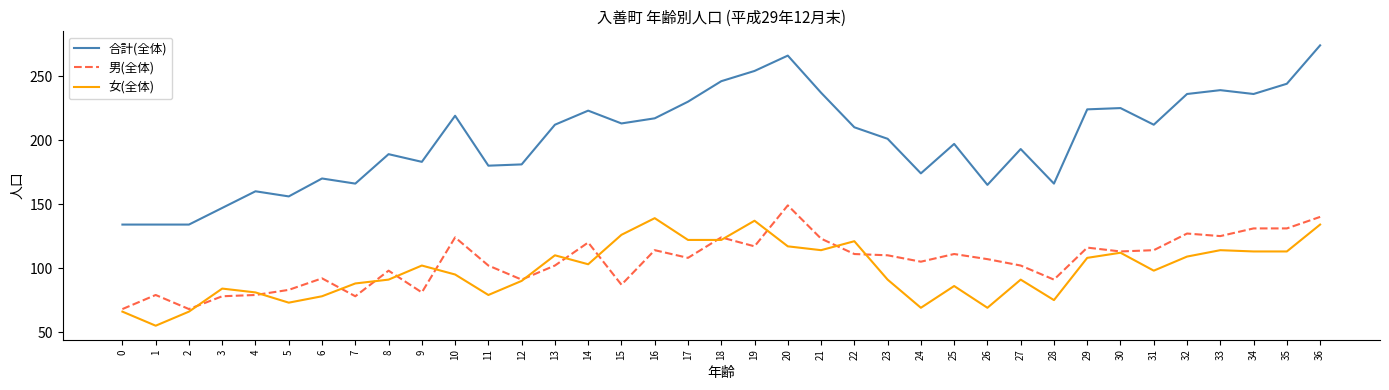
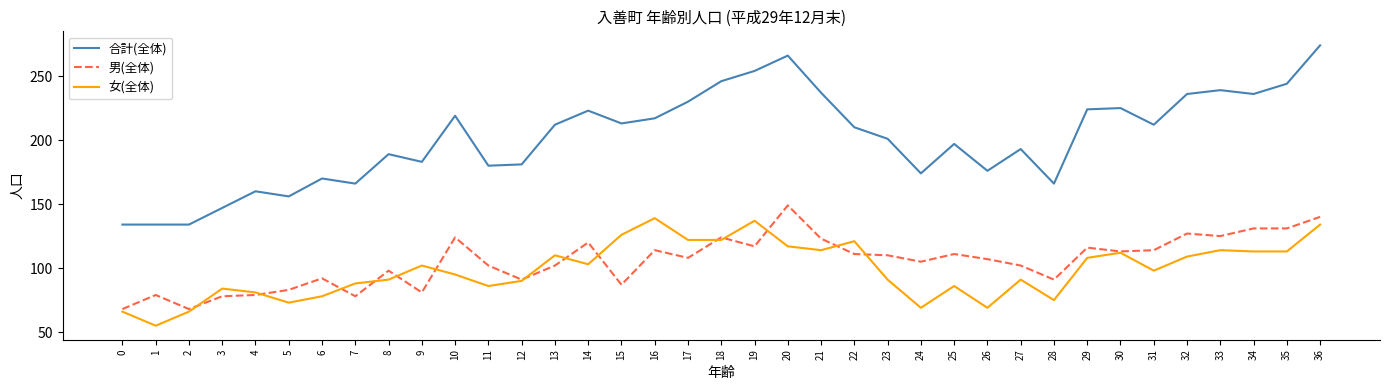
女(全体), 11: 79 -> 86
合計(全体), 26: 165 -> 176
